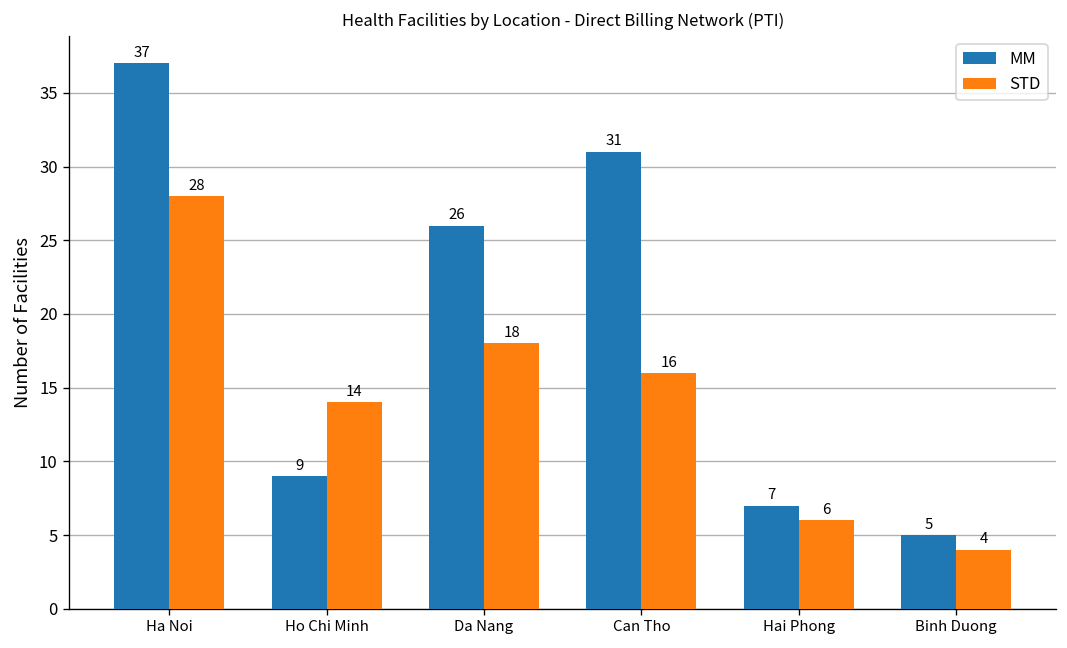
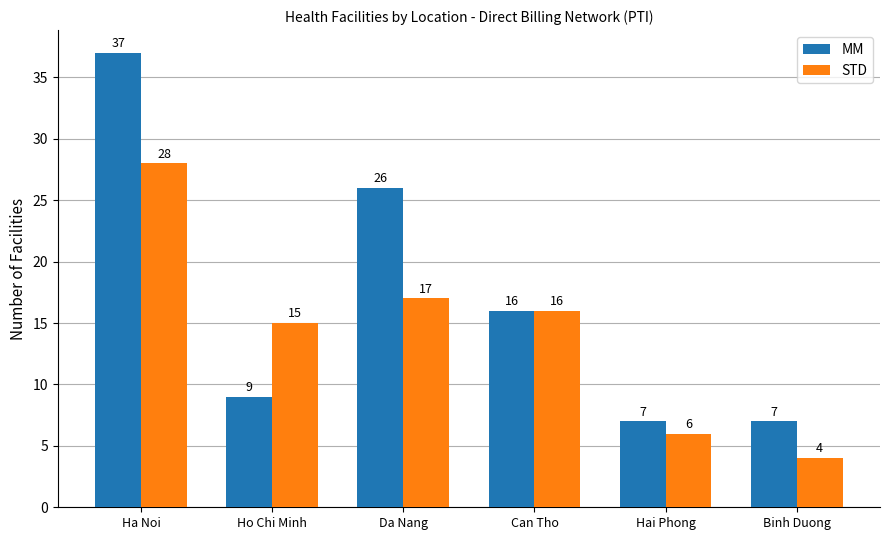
STD, Ho Chi Minh: 14 -> 15
STD, Da Nang: 18 -> 17
MM, Can Tho: 31 -> 16
MM, Binh Duong: 5 -> 7
